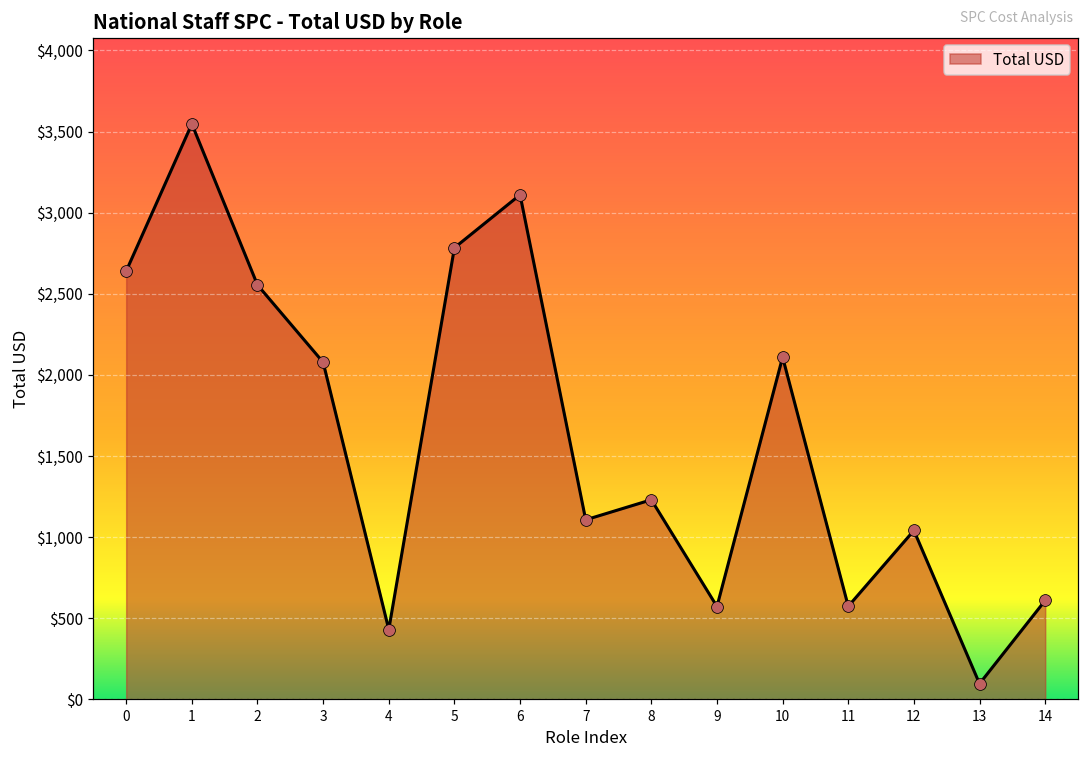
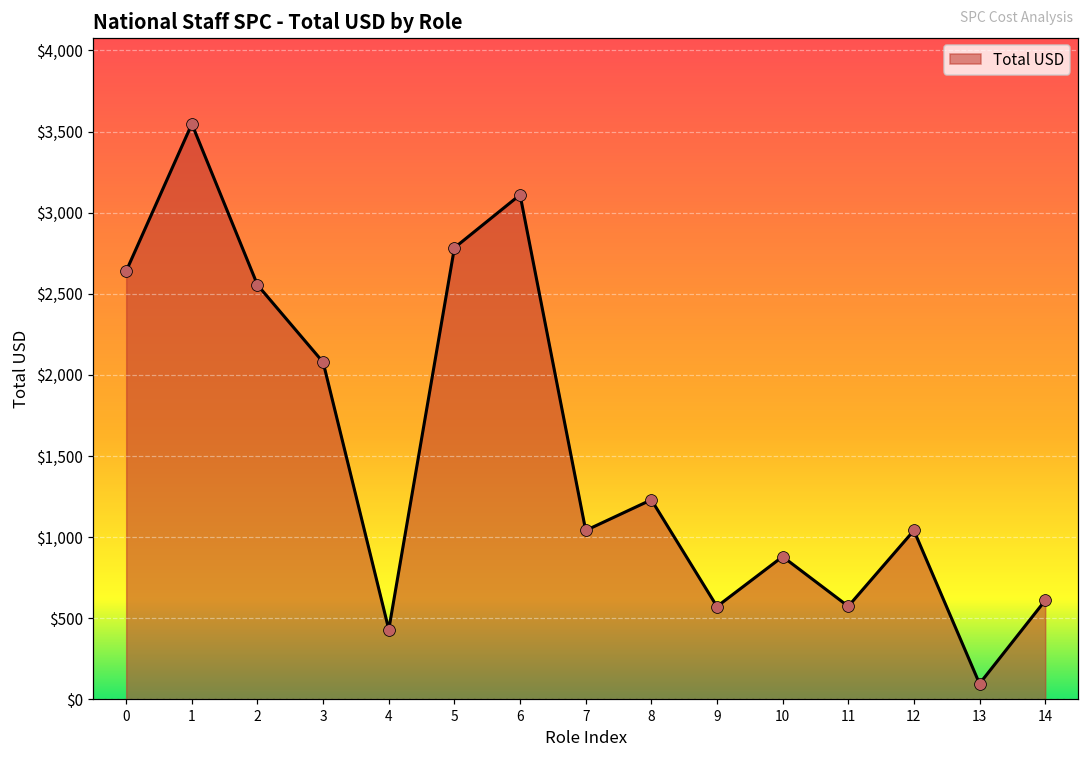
7: $1,110 -> $1,040
10: $2,110 -> $880
